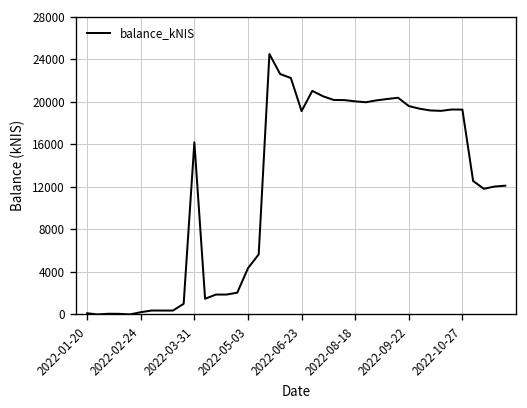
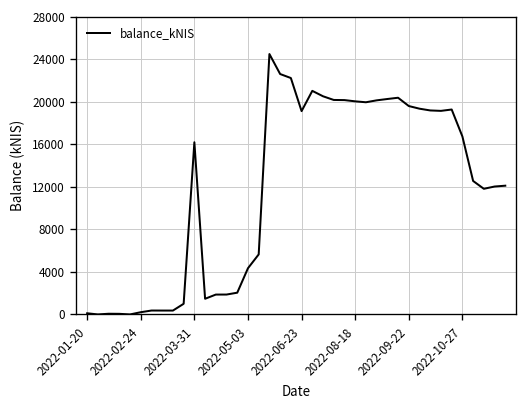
2022-10-27: 19000 -> 17000
